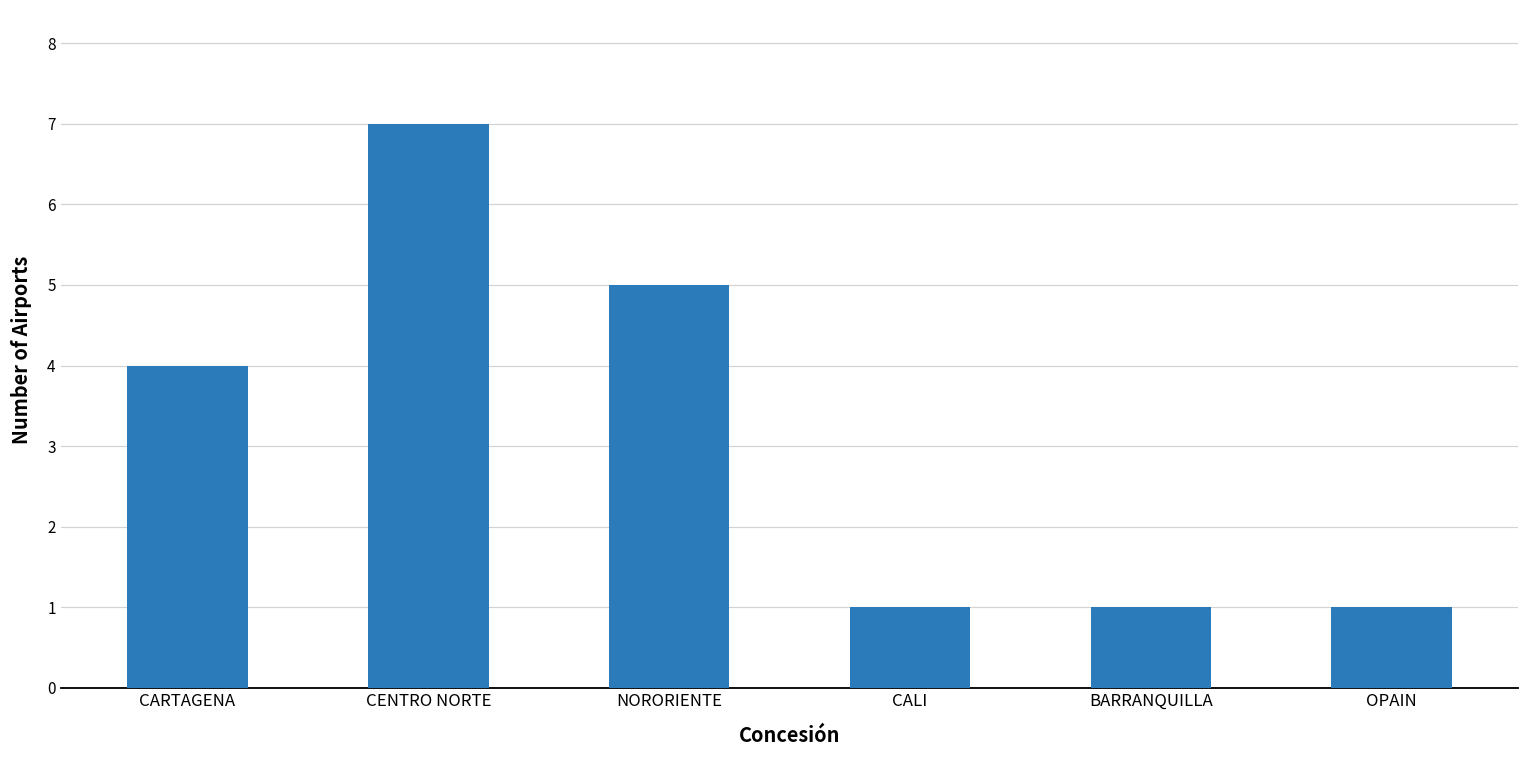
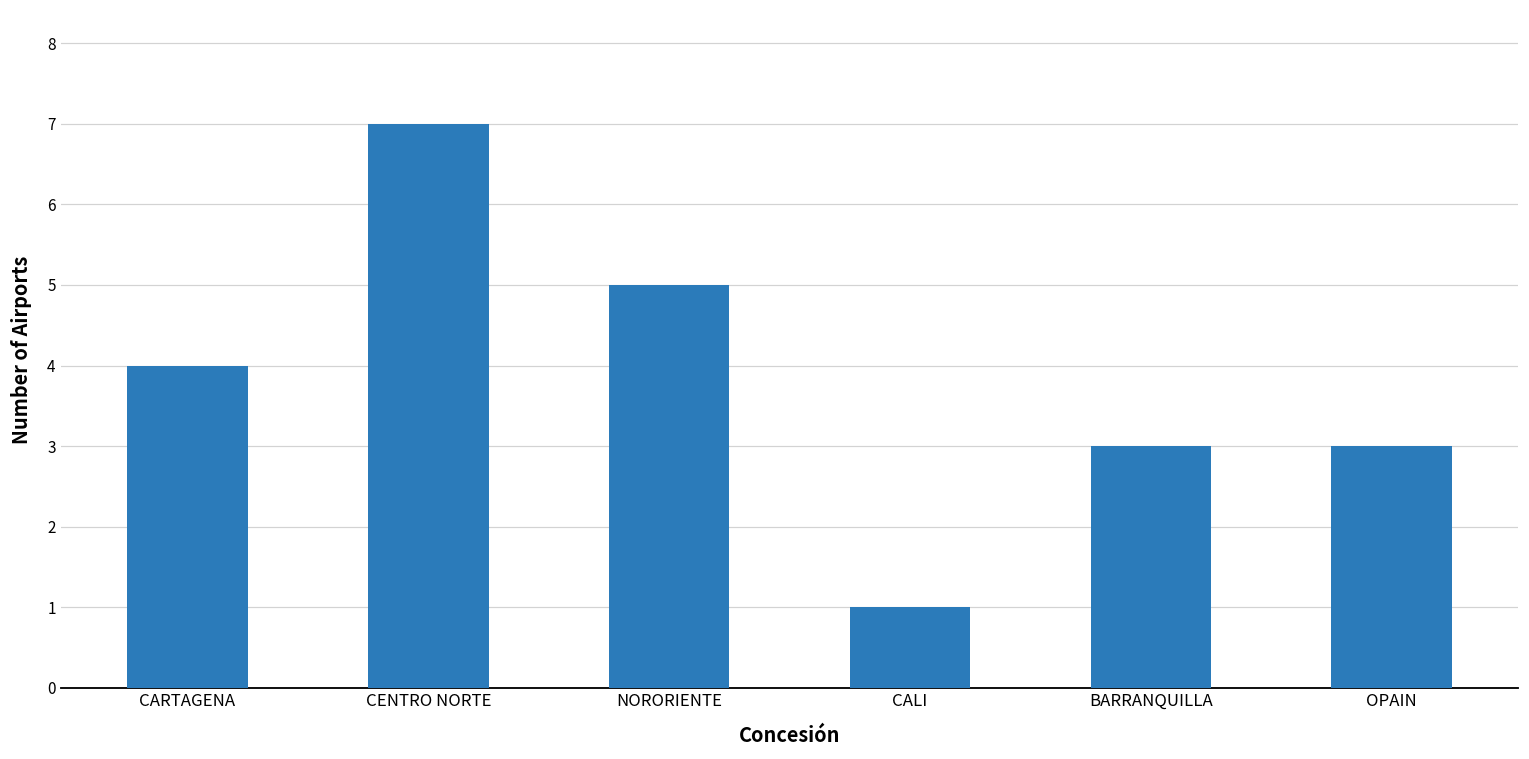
BARRANQUILLA: 1 -> 3
OPAIN: 1 -> 3
